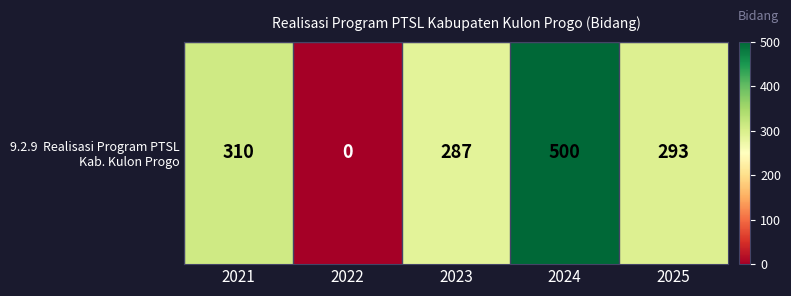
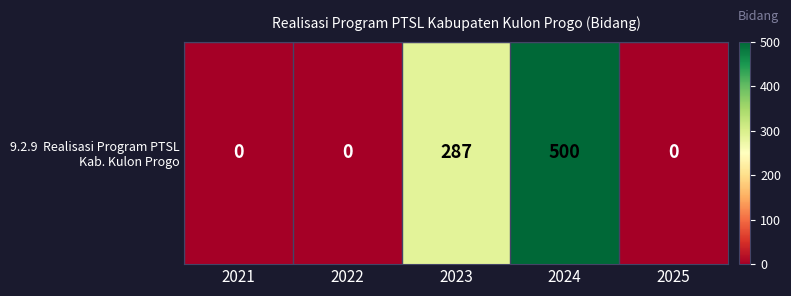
9.2.9 Realisasi Program PTSL Kab. Kulon Progo, 2021: 310 -> 0
9.2.9 Realisasi Program PTSL Kab. Kulon Progo, 2025: 293 -> 0
